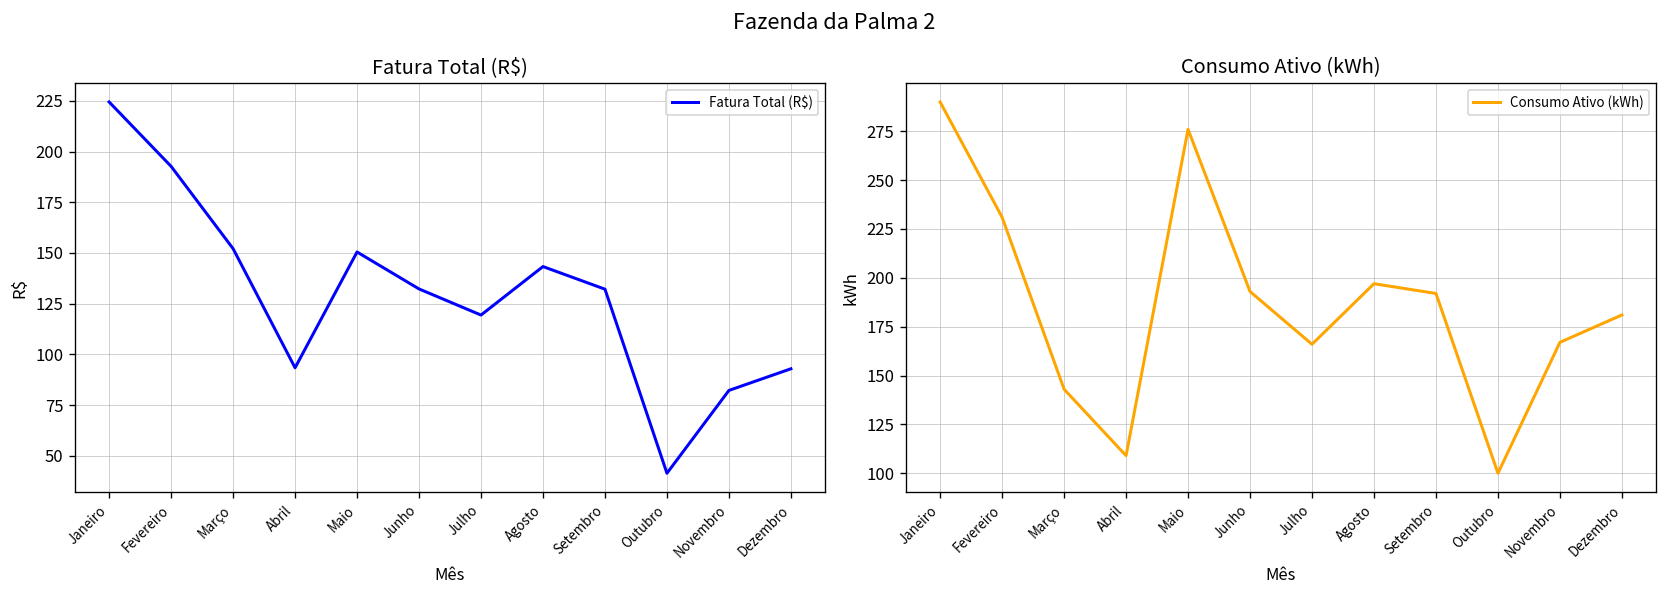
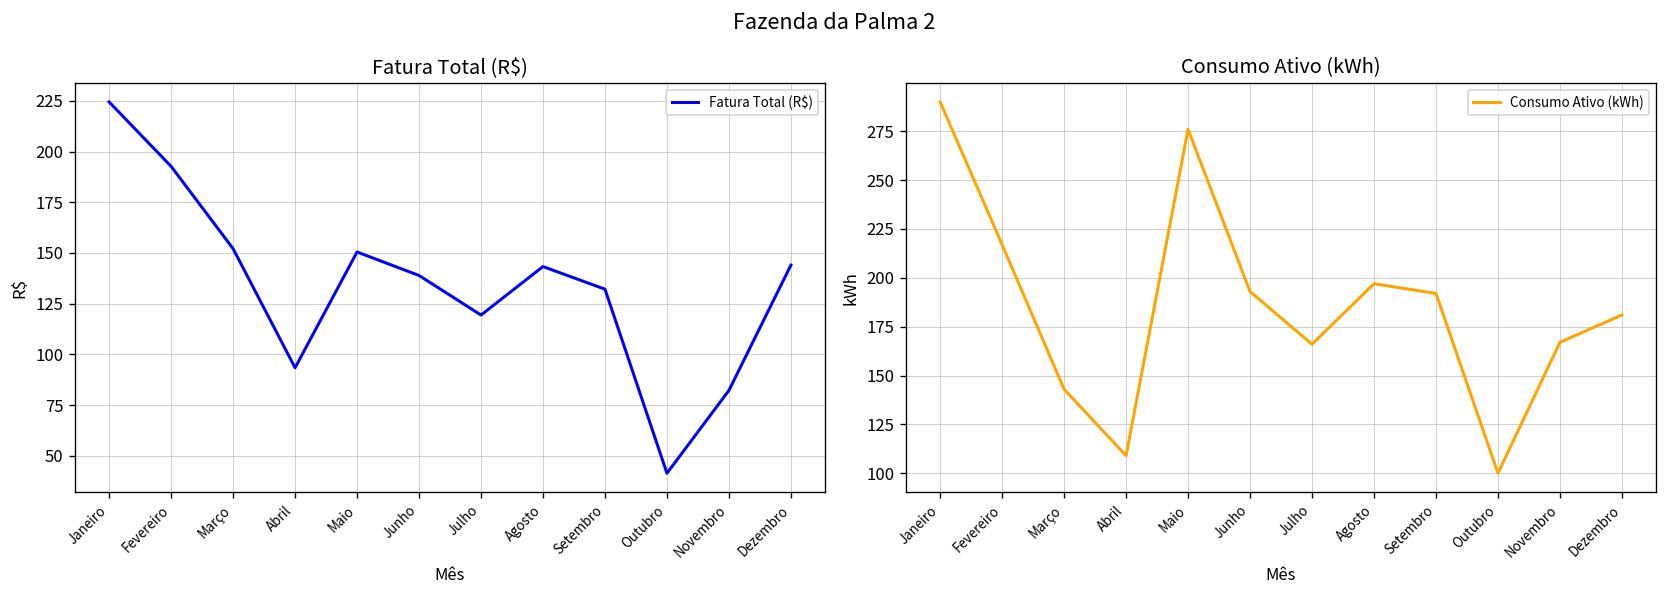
Fatura Total (R$), Junho: 132 -> 139
Fatura Total (R$), Dezembro: 93 -> 144
Consumo Ativo (kWh), Fevereiro: 231 -> 217
